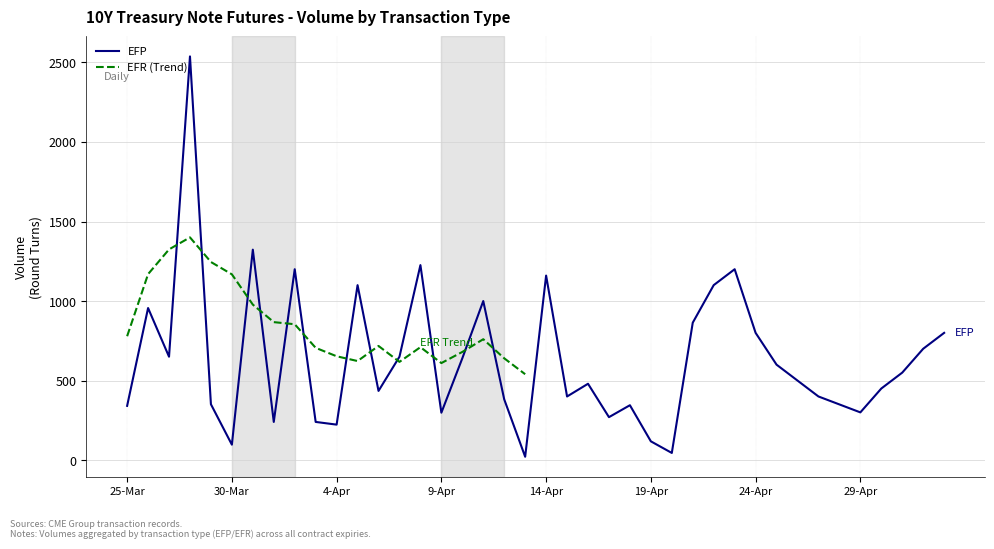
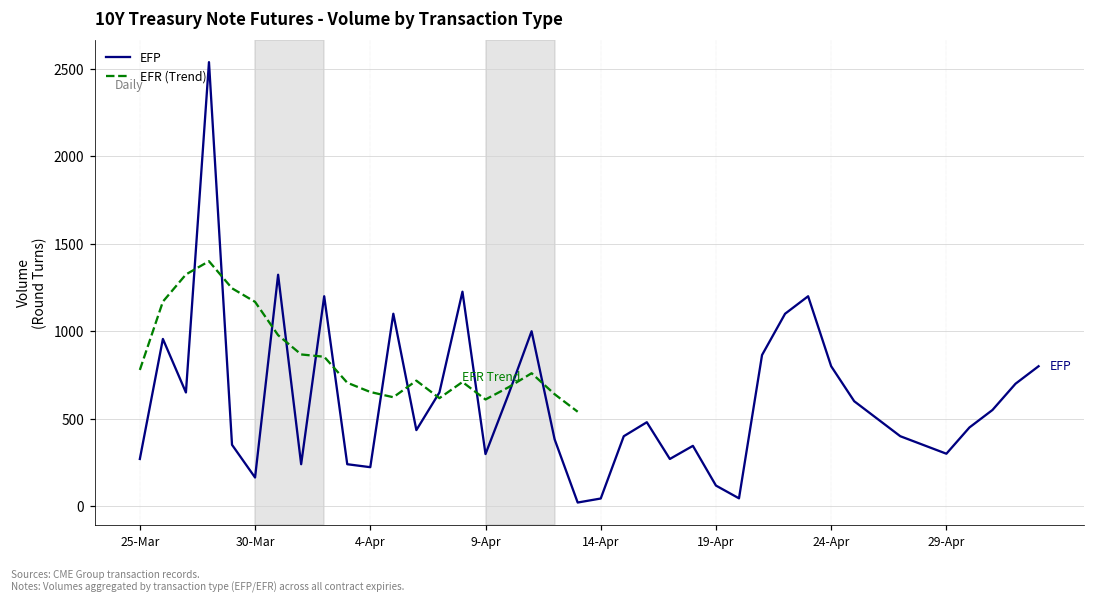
EFP, 25-Mar: 340 -> 270
EFP, 30-Mar: 100 -> 160
EFP, 14-Apr: 1160 -> 40
